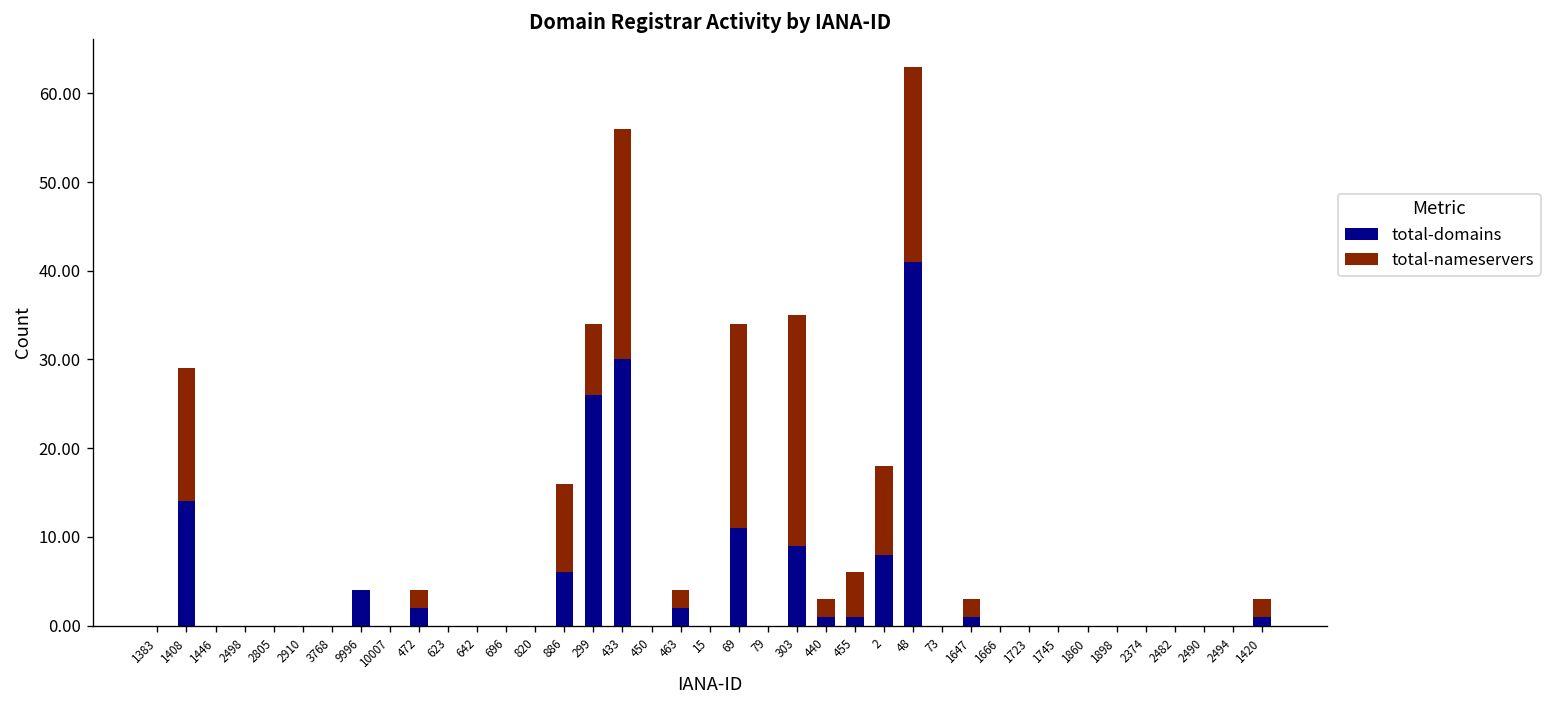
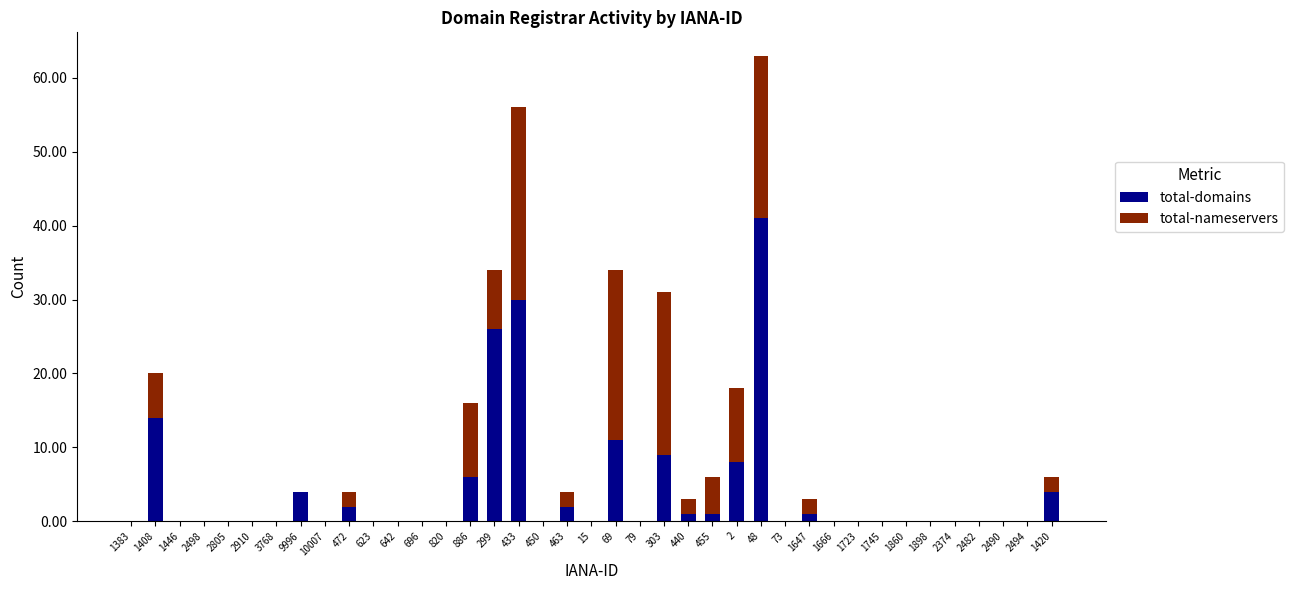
total-nameservers, 1408: 15 -> 6
total-nameservers, 303: 26 -> 22
total-domains, 1420: 1 -> 4
